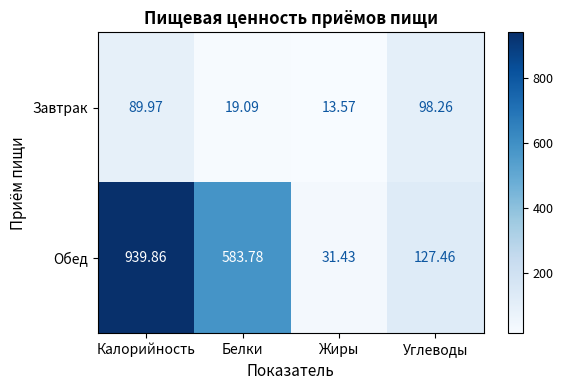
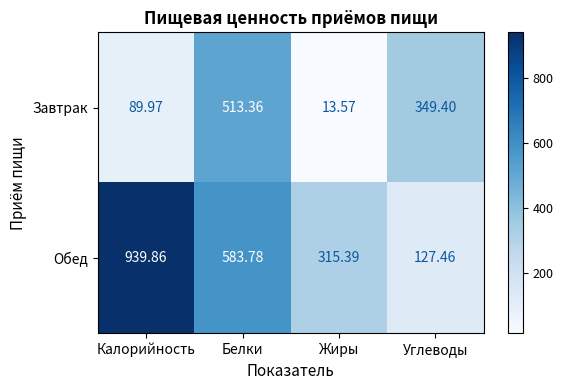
Завтрак, Белки: 19.09 -> 513.36
Завтрак, Углеводы: 98.26 -> 349.40
Обед, Жиры: 31.43 -> 315.39
